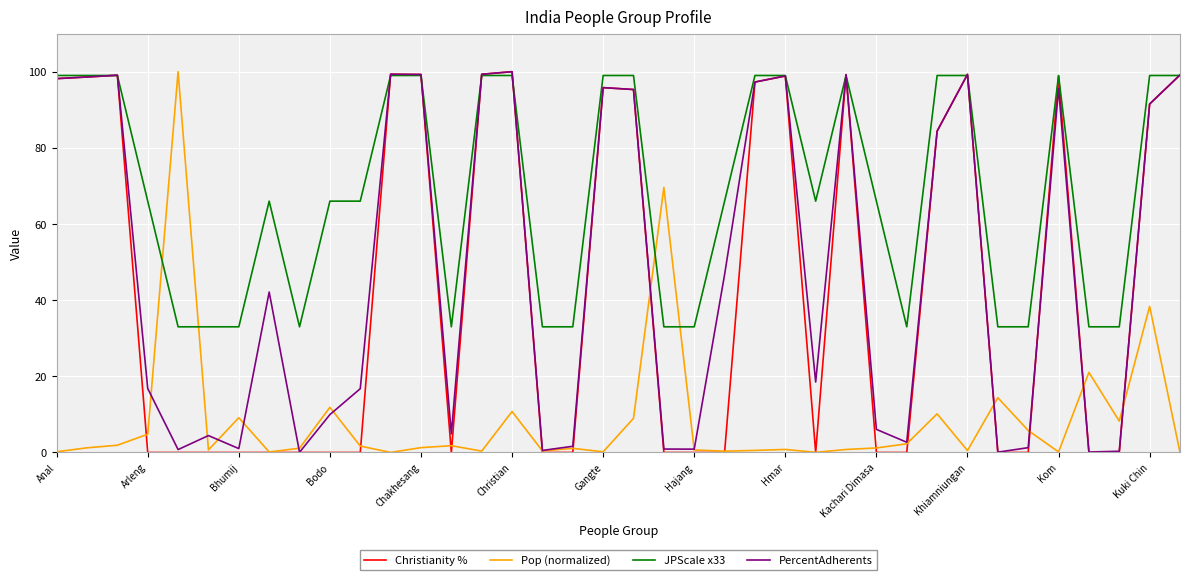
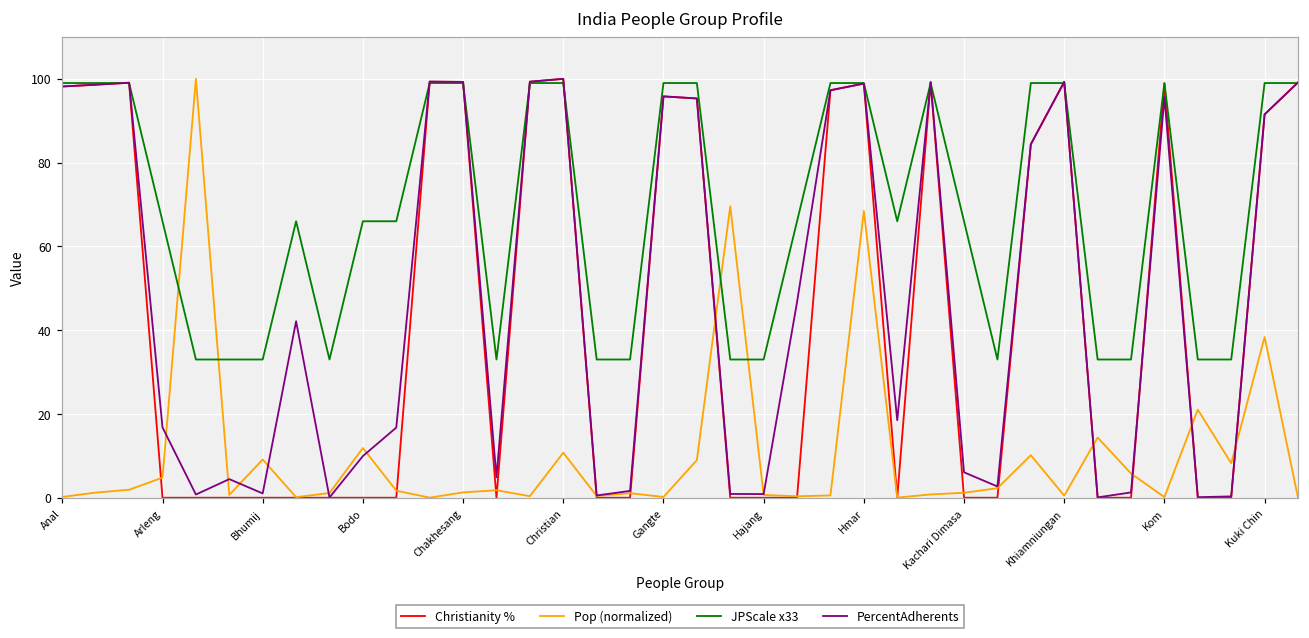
Pop (normalized), Hmar: 1 -> 68
